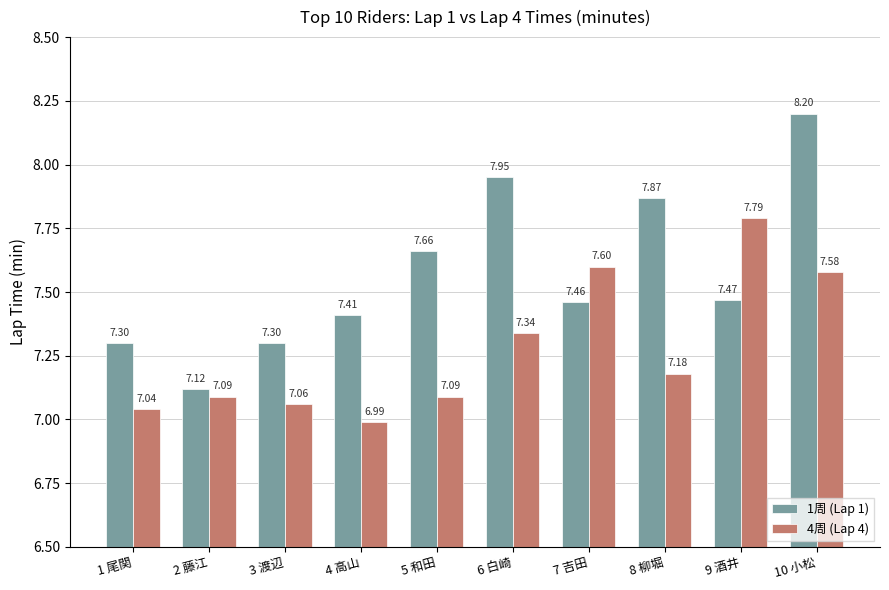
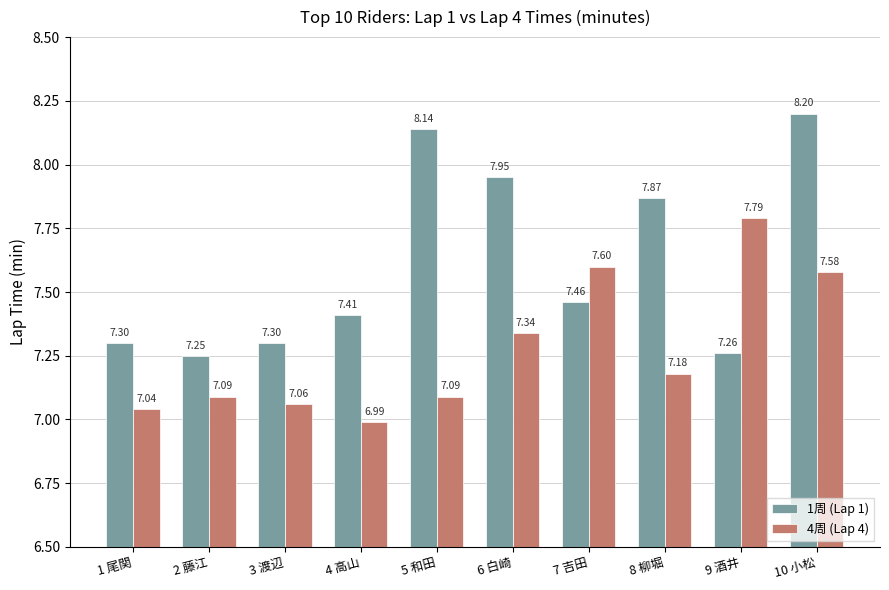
1周 (Lap 1), 2 藤江: 7.12 -> 7.25
1周 (Lap 1), 5 和田: 7.66 -> 8.14
1周 (Lap 1), 9 酒井: 7.47 -> 7.26
